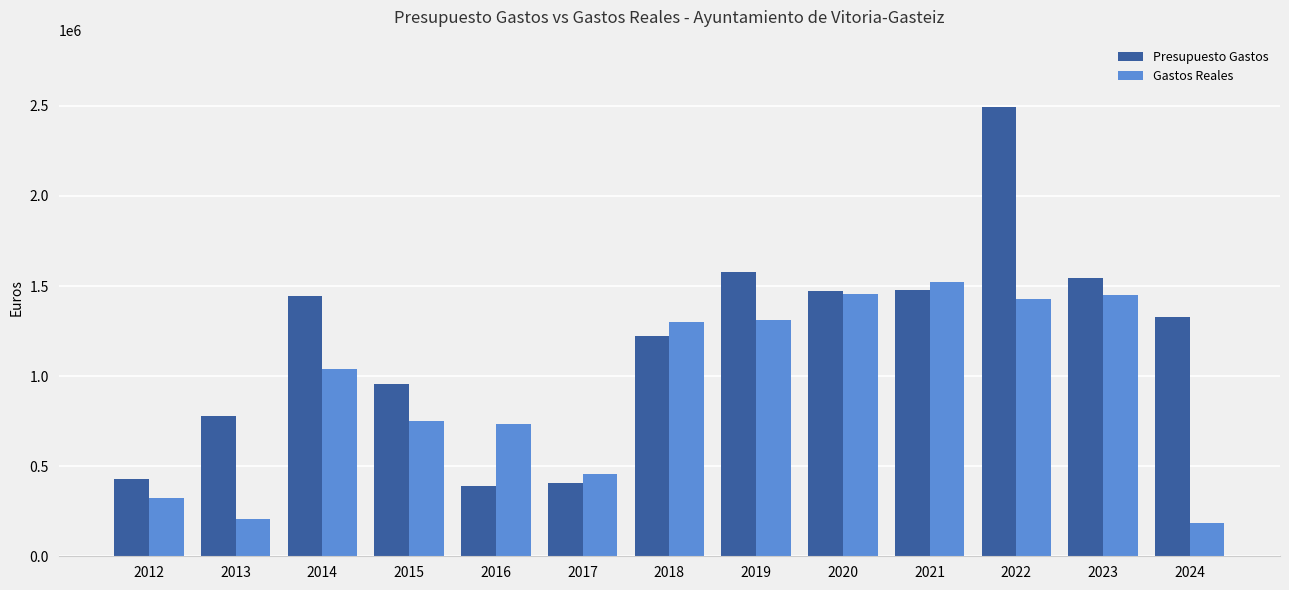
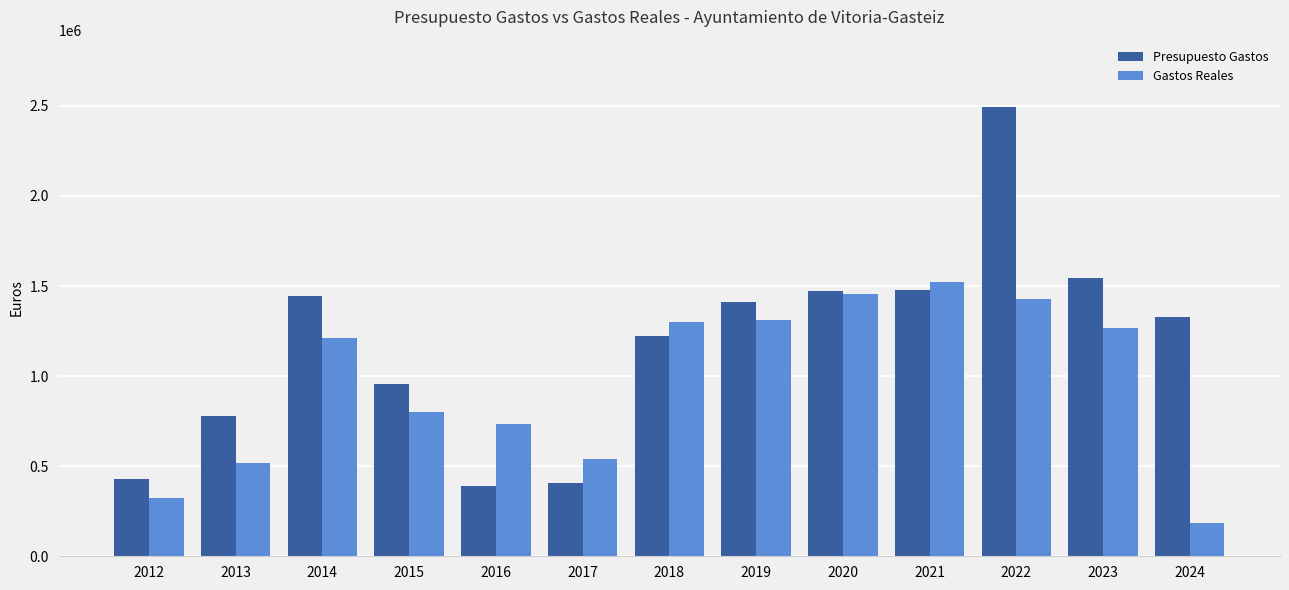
Gastos Reales, 2013: 210000 -> 520000
Gastos Reales, 2014: 1040000 -> 1210000
Gastos Reales, 2015: 750000 -> 800000
Gastos Reales, 2017: 460000 -> 540000
Presupuesto Gastos, 2019: 1580000 -> 1410000
Gastos Reales, 2023: 1450000 -> 1270000
